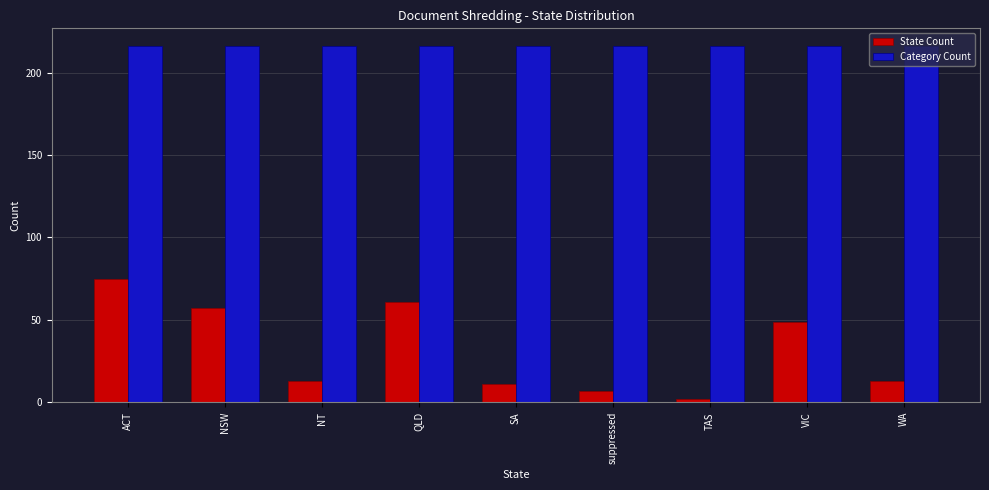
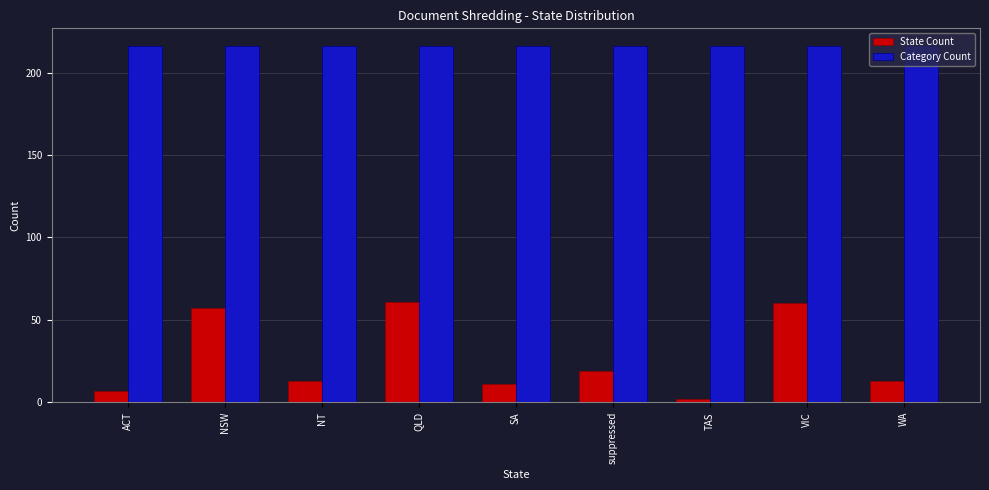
State Count, ACT: 75 -> 7
State Count, suppressed: 7 -> 19
State Count, VIC: 49 -> 60
